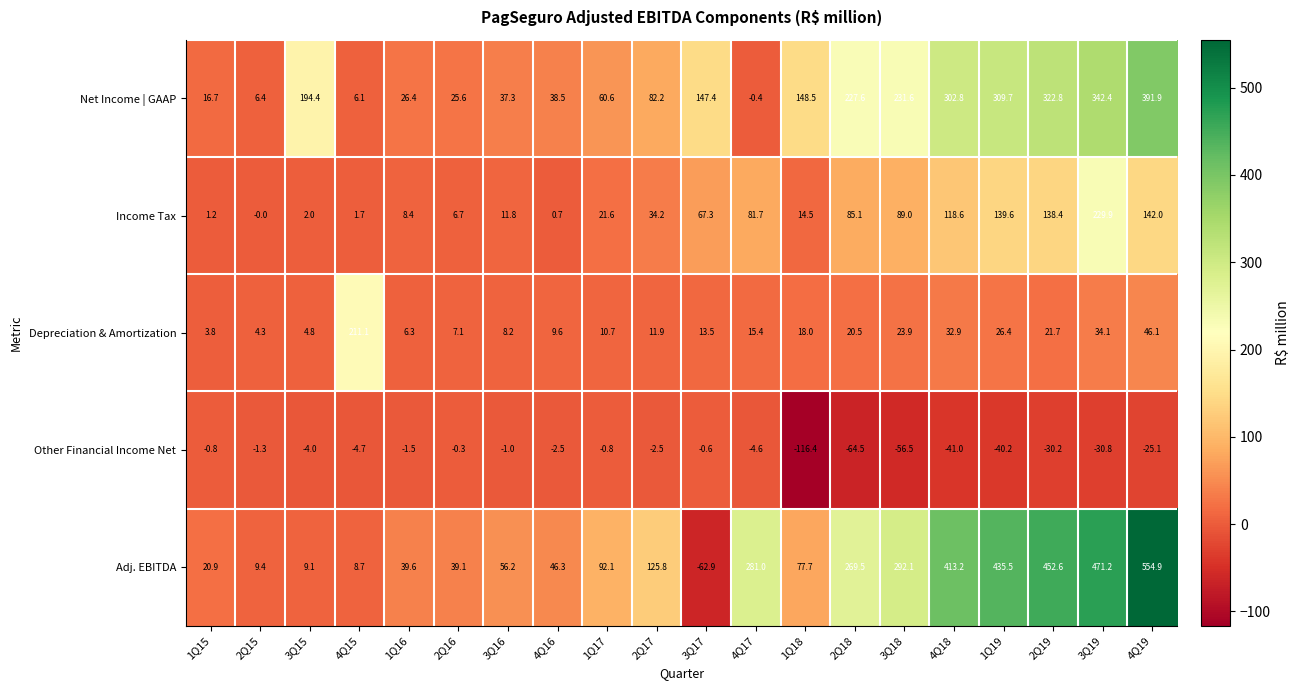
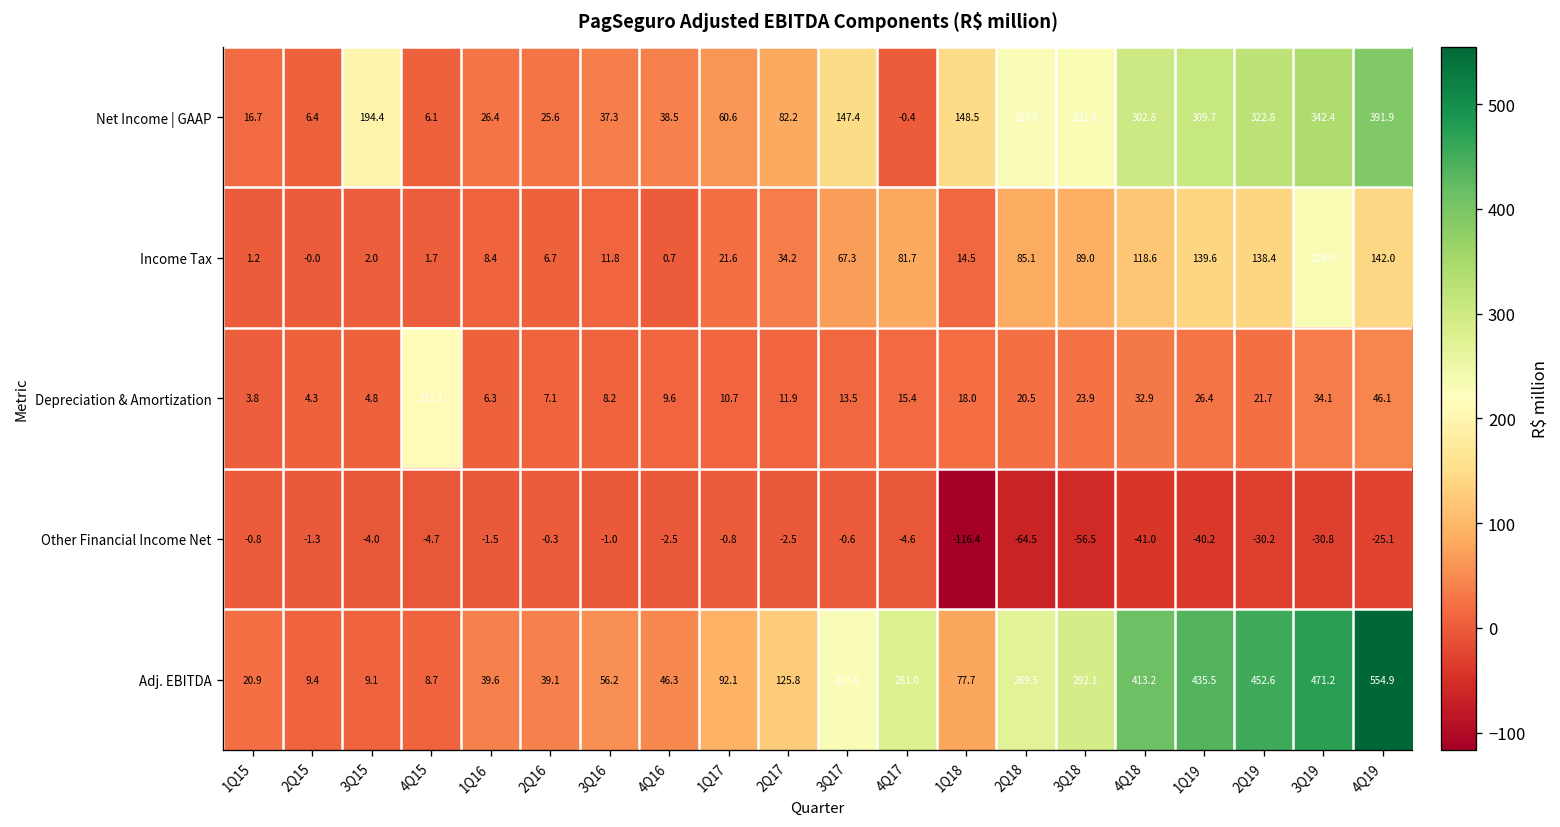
Adj. EBITDA, 3Q17: -62.9 -> 227.6
